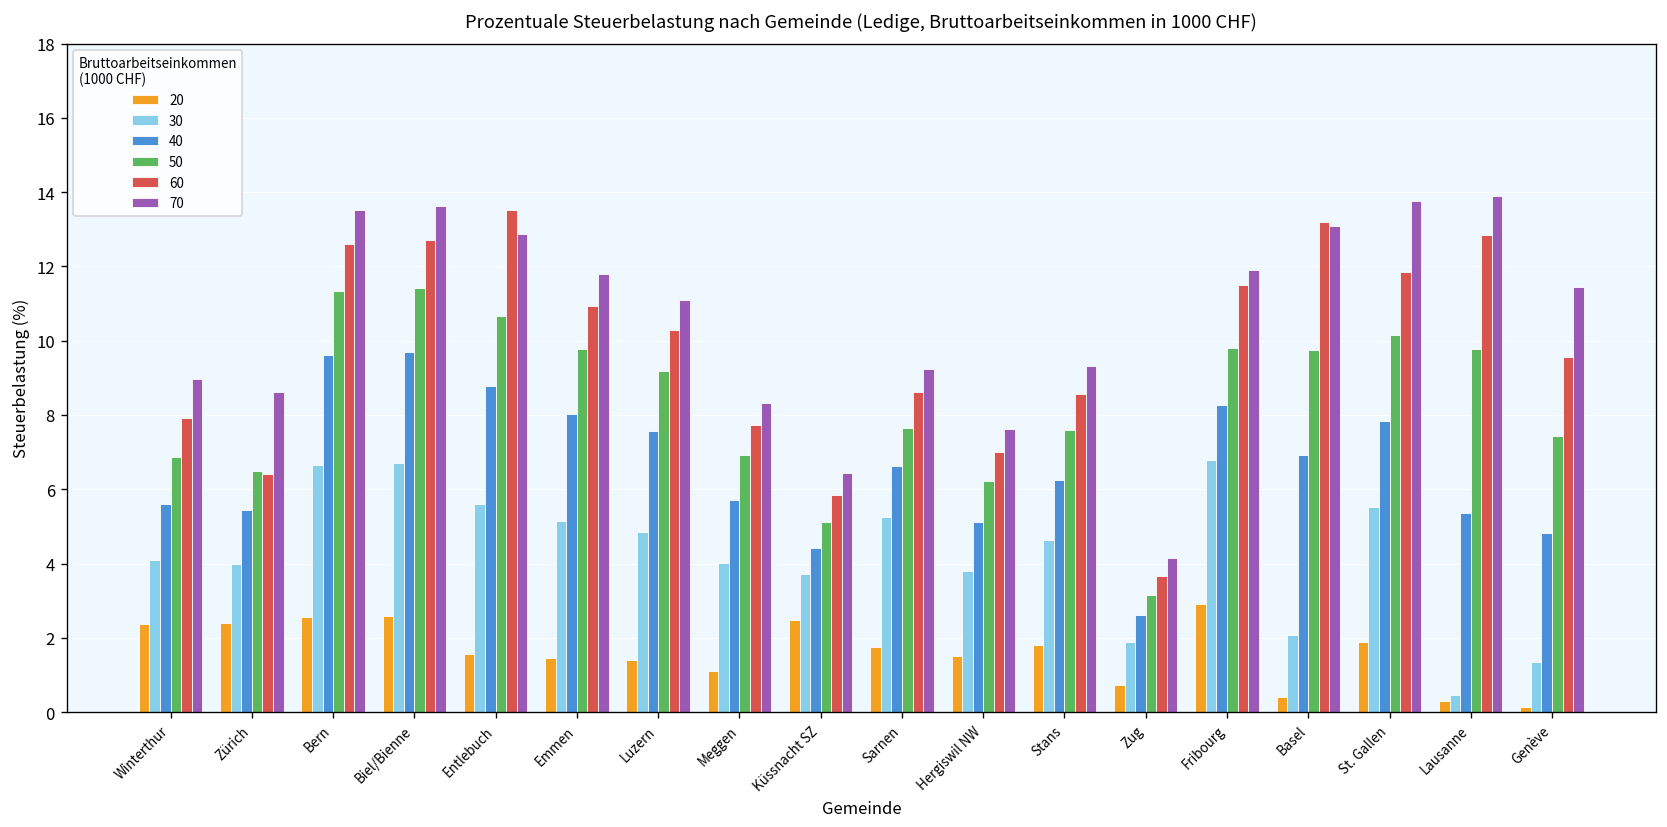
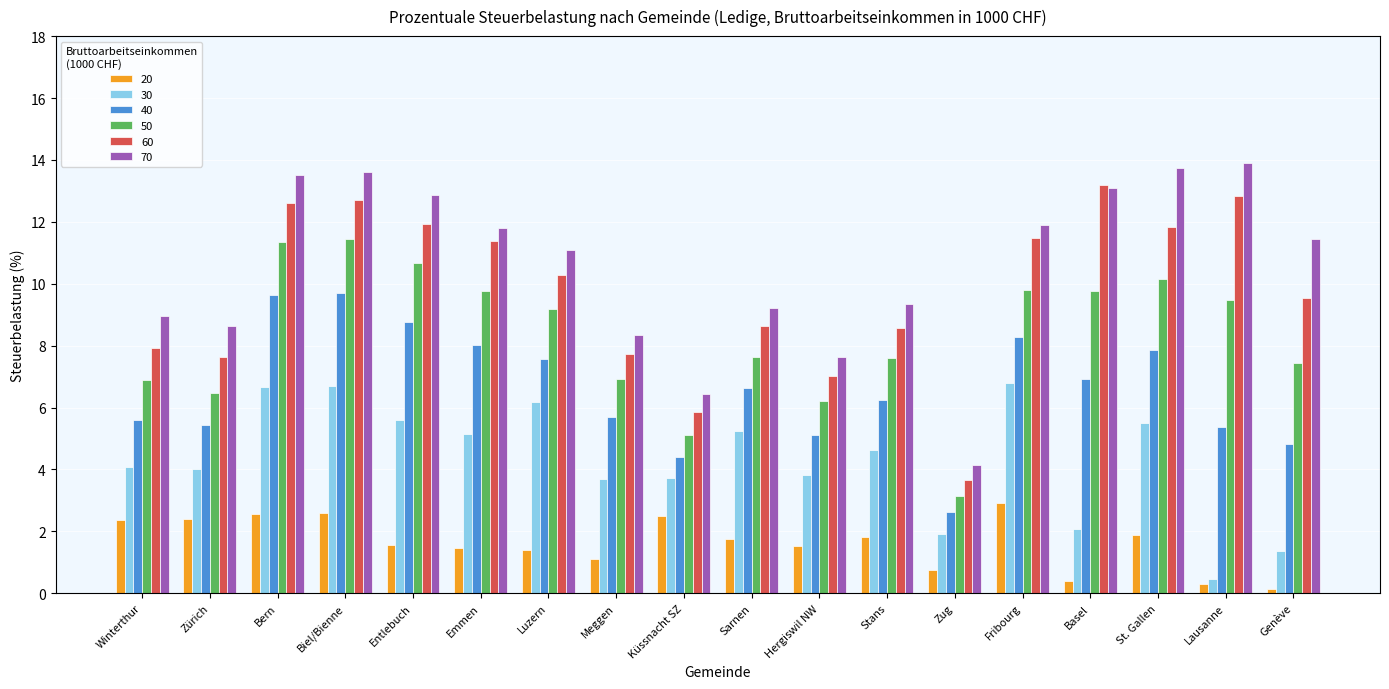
60, Zürich: 6.4 -> 7.6
60, Entlebuch: 13.5 -> 11.9
60, Emmen: 10.9 -> 11.4
30, Luzern: 4.9 -> 6.2
30, Meggen: 4.0 -> 3.7
50, Lausanne: 9.8 -> 9.5
